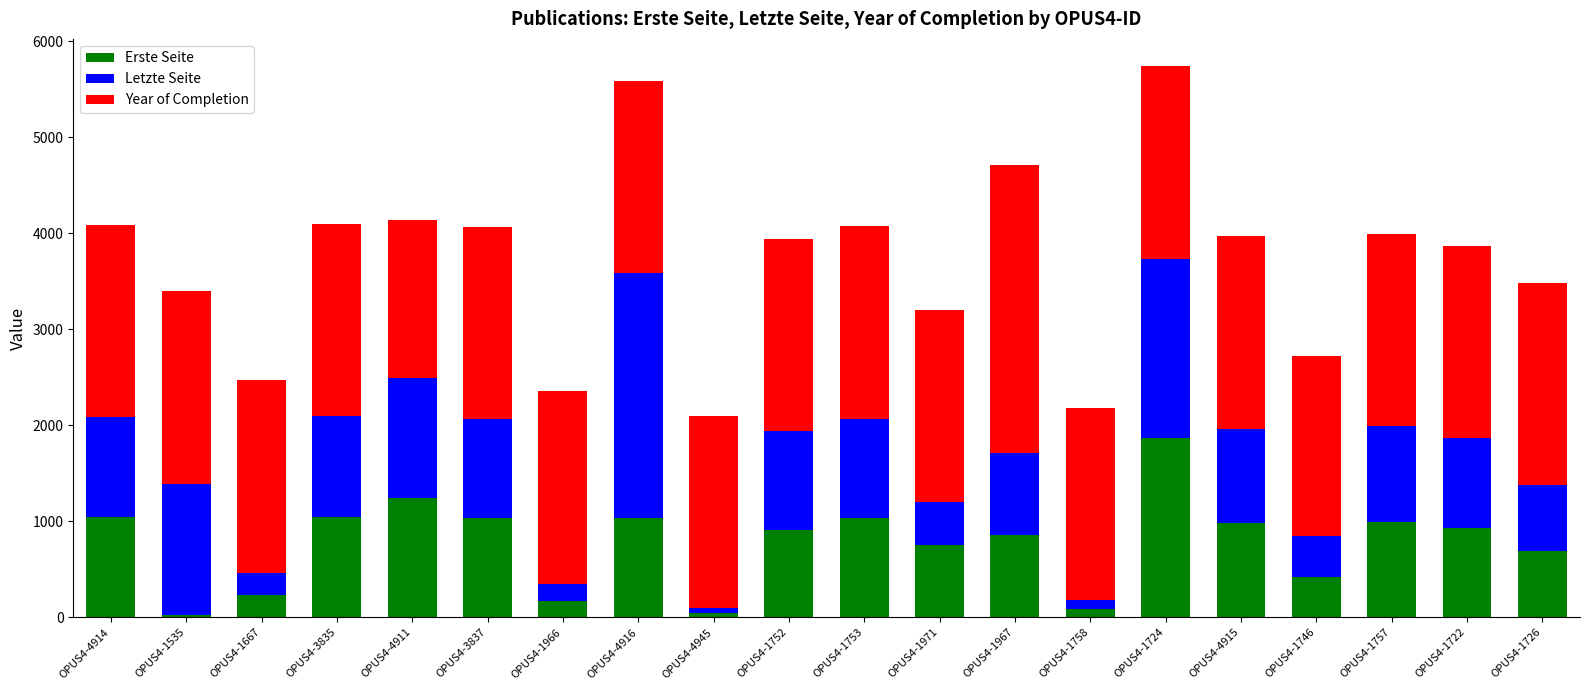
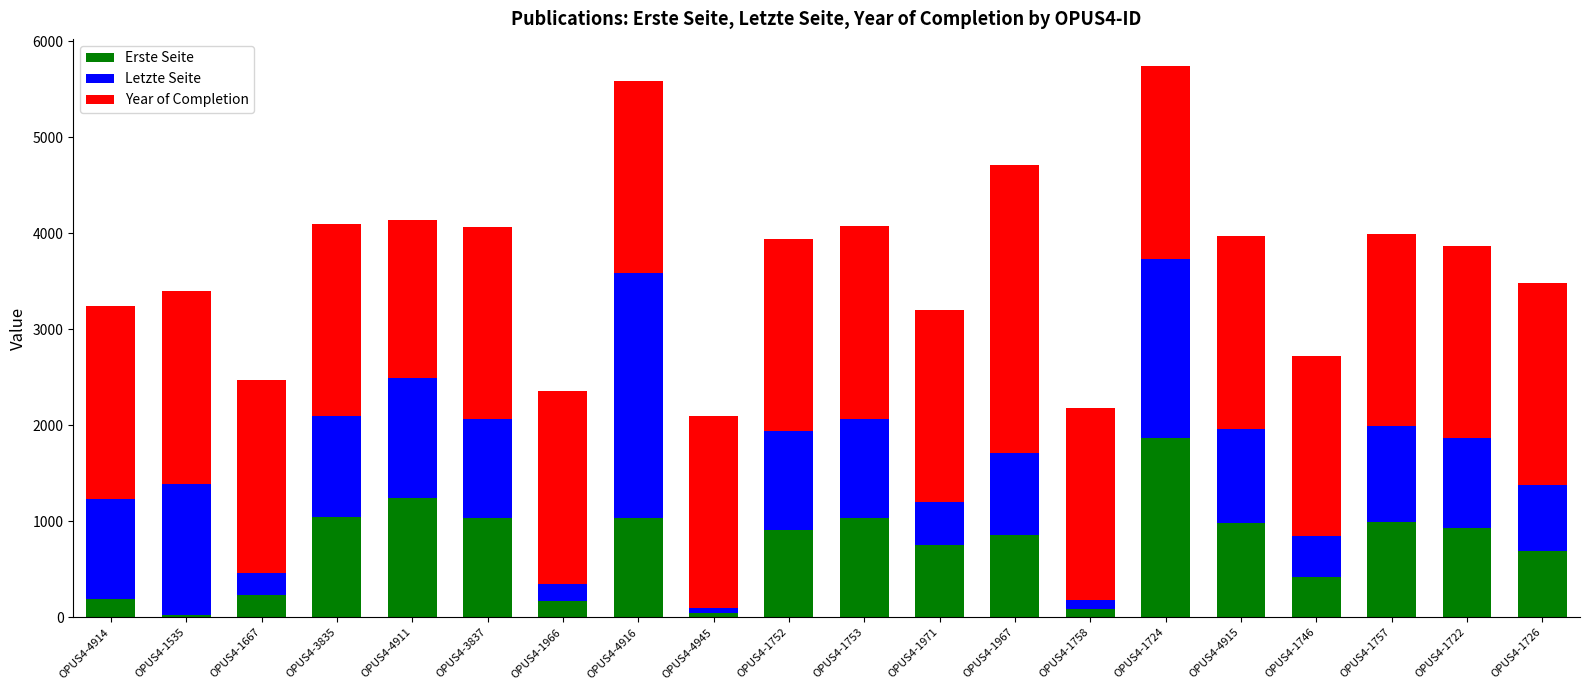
Erste Seite, OPUS4-4914: 1000 -> 200
